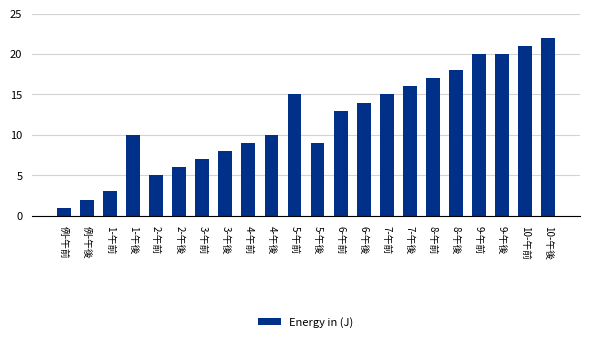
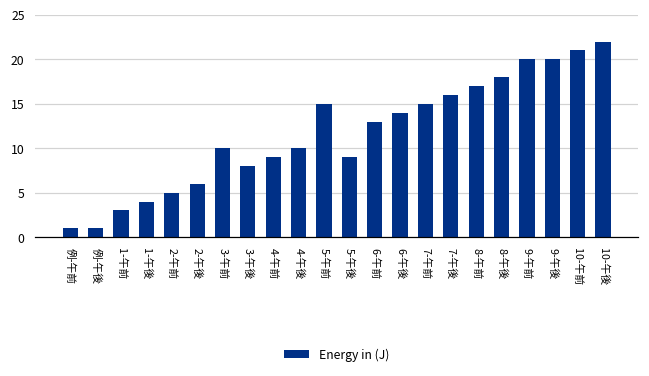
例-午後: 2 -> 1
1-午後: 10 -> 4
3-午前: 7 -> 10
